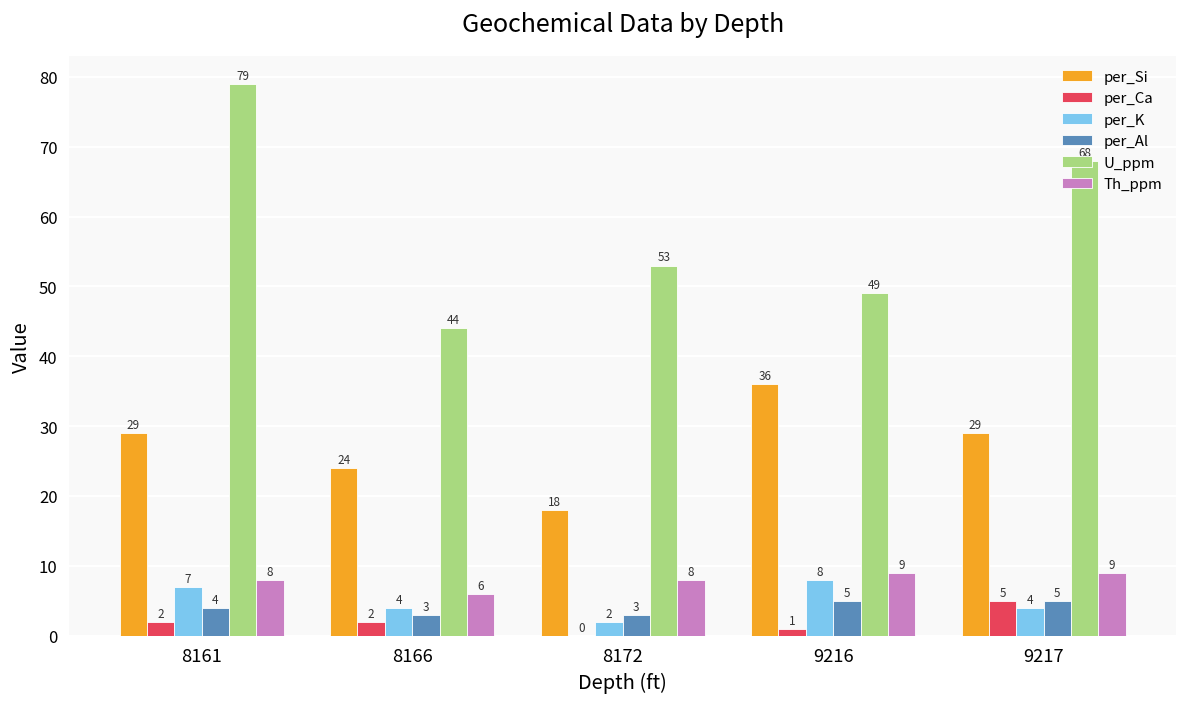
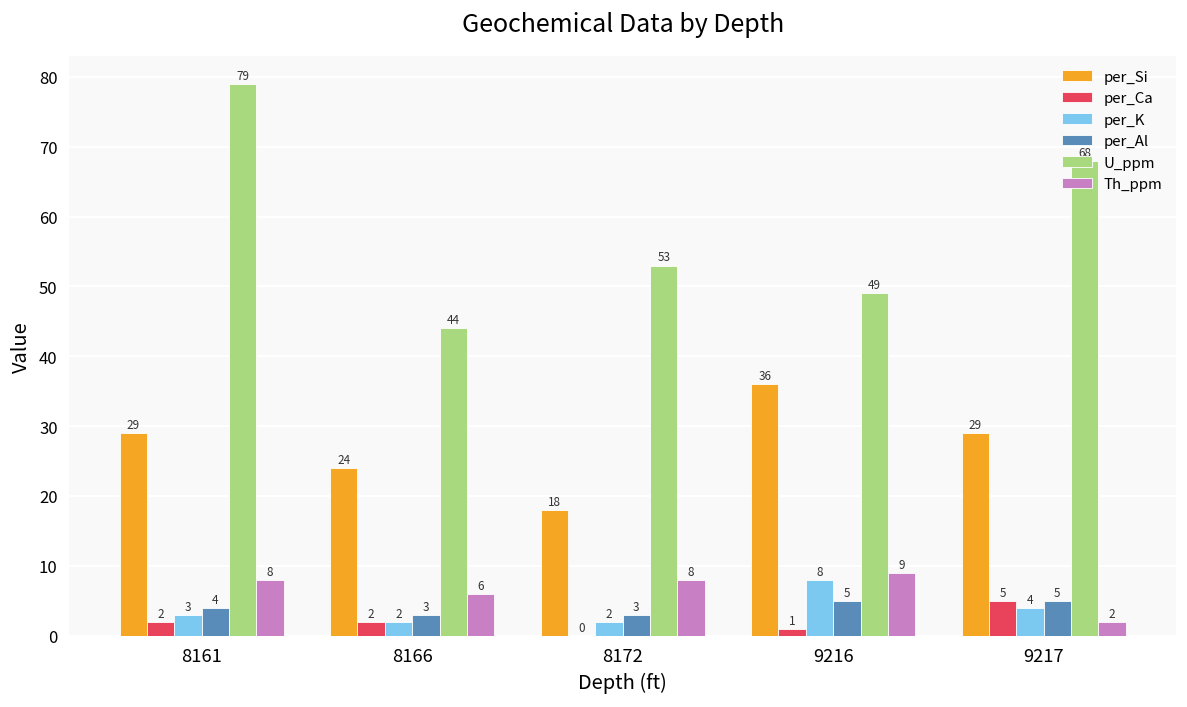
per_K, 8161: 7 -> 3
per_K, 8166: 4 -> 2
Th_ppm, 9217: 9 -> 2
